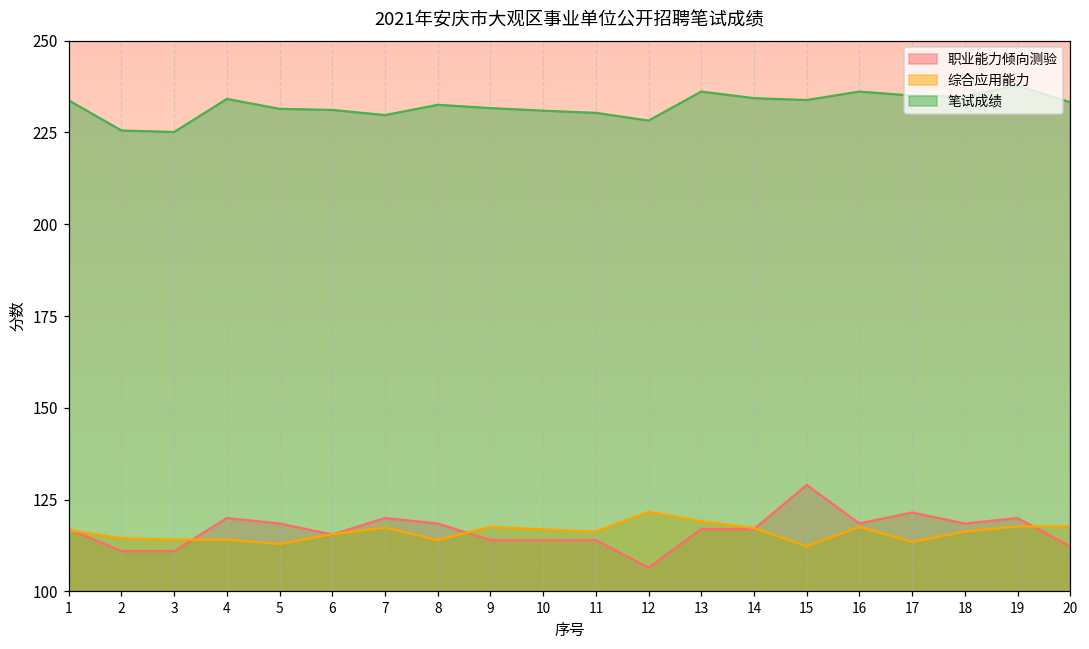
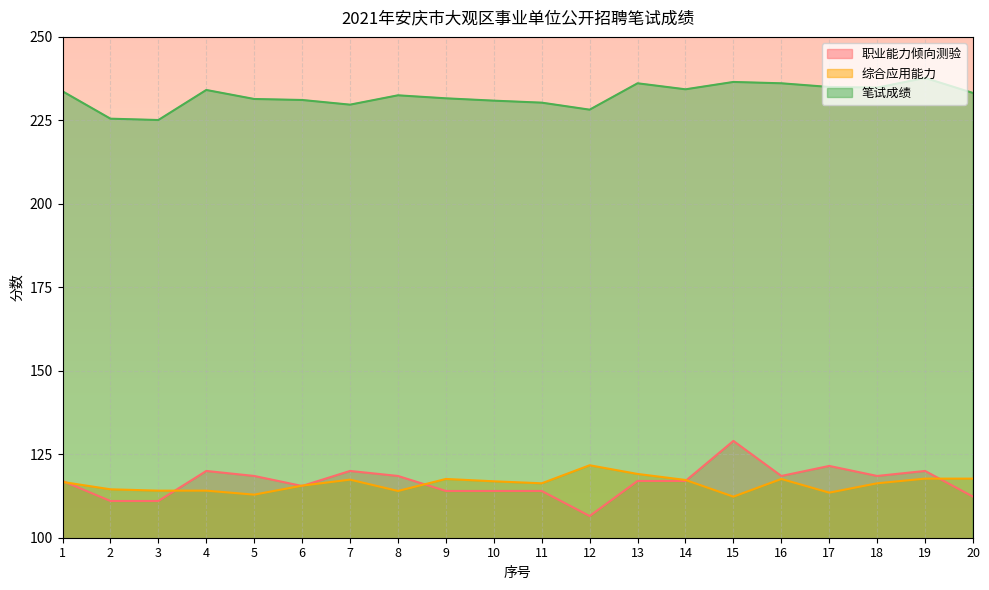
笔试成绩, 15: 234 -> 237
